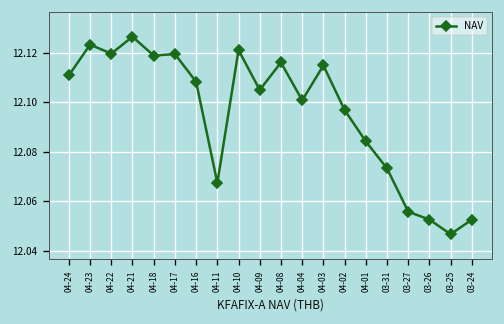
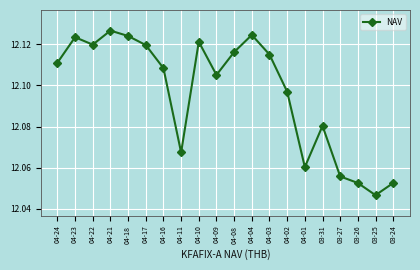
04-18: 12.119 -> 12.124
04-04: 12.101 -> 12.124
04-01: 12.084 -> 12.060
03-31: 12.073 -> 12.080
